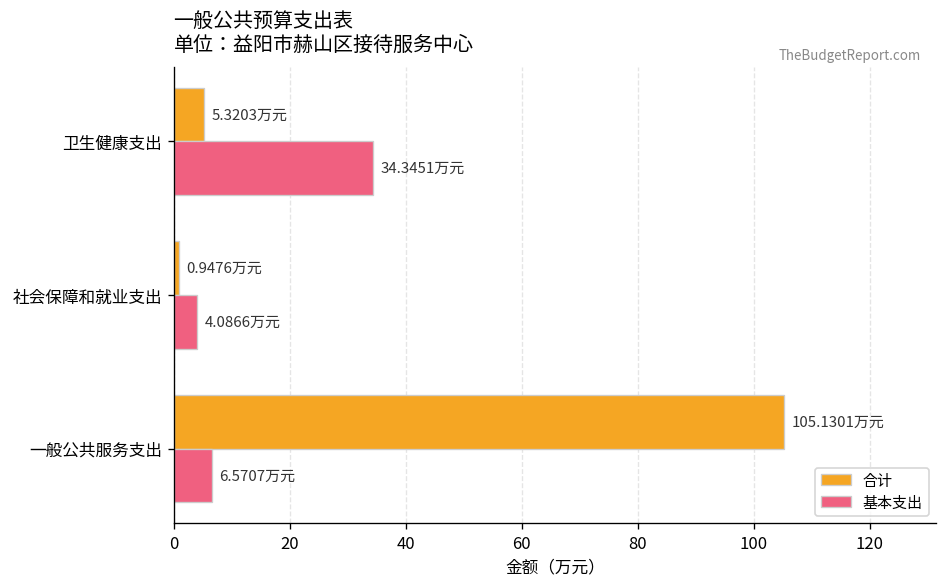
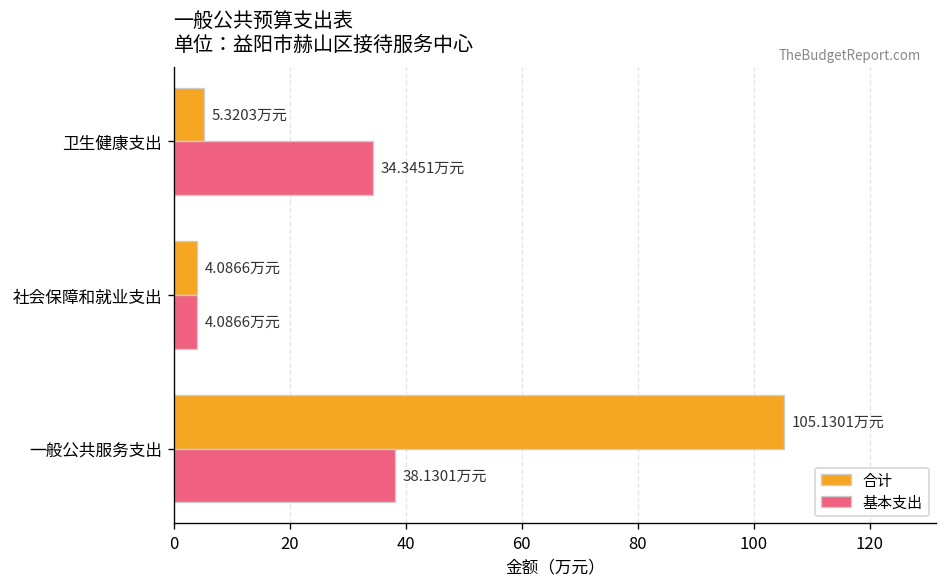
合计, 社会保障和就业支出: 0.9476 -> 4.0866
基本支出, 一般公共服务支出: 6.5707 -> 38.1301
